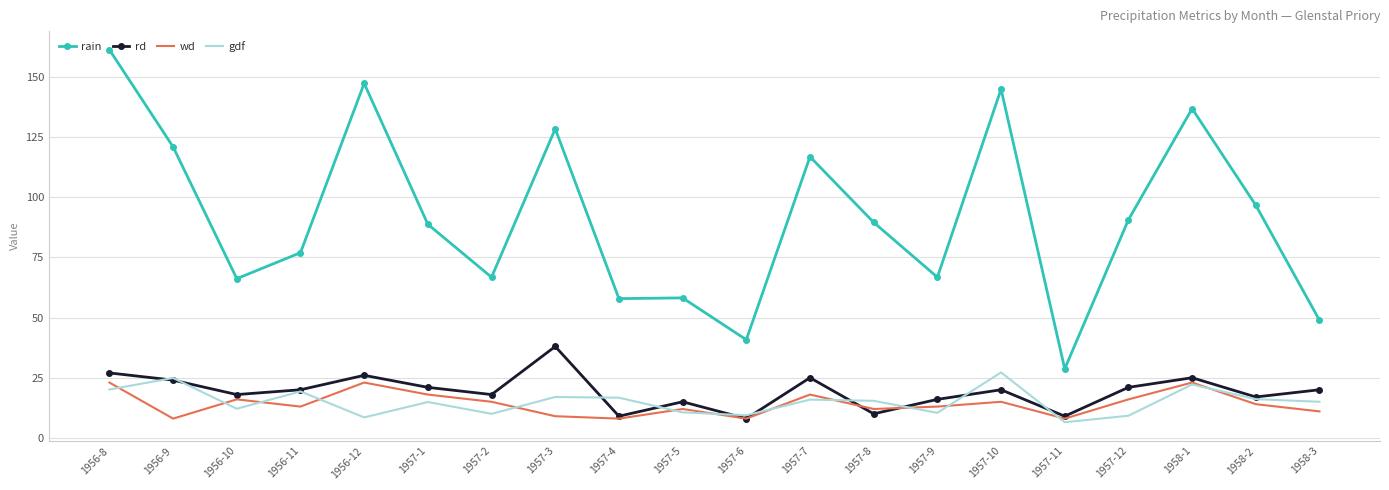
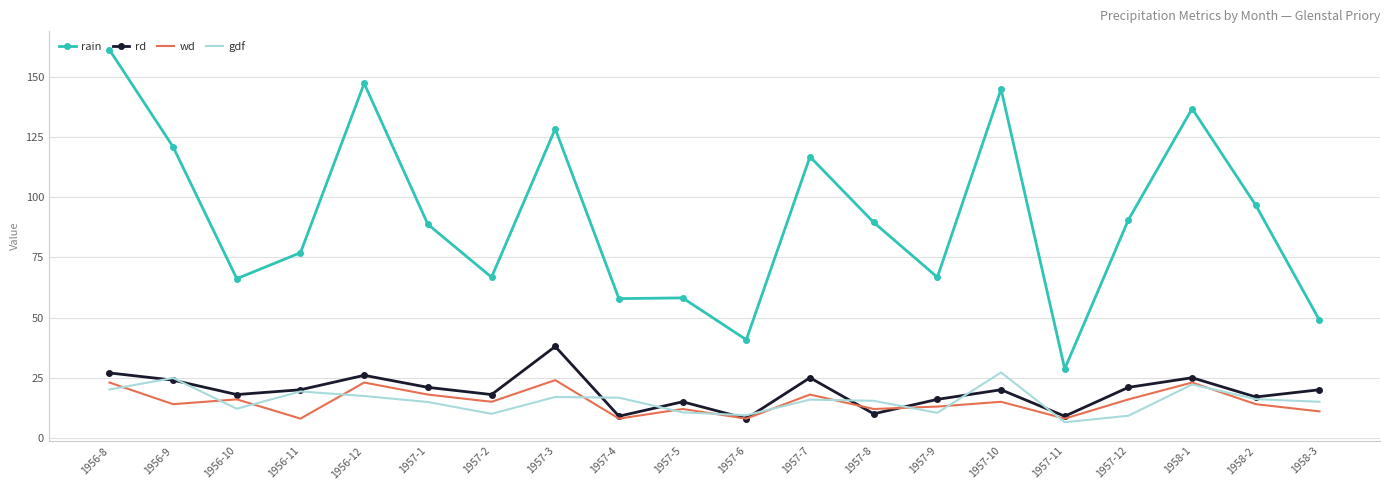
wd, 1956-9: 8 -> 14
wd, 1956-11: 13 -> 8
gdf, 1956-12: 9 -> 17
wd, 1957-3: 9 -> 24
